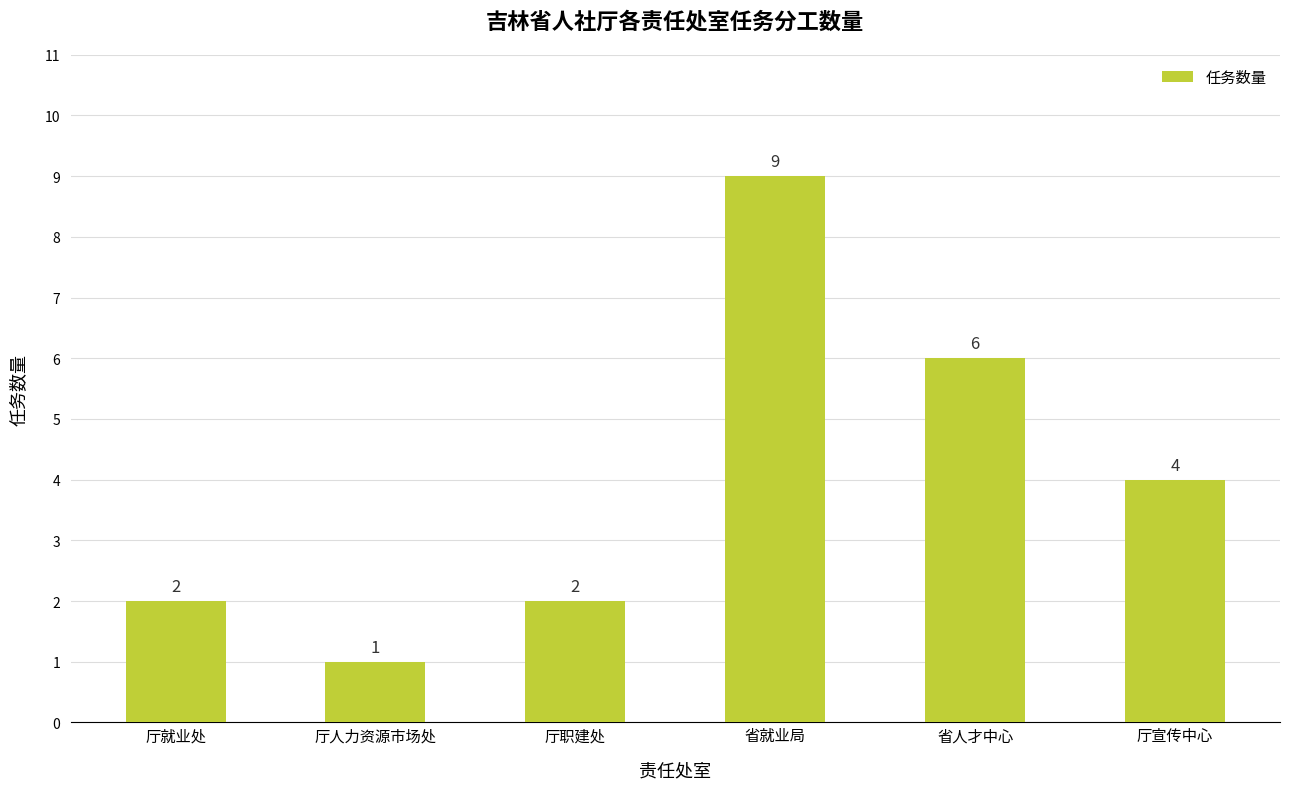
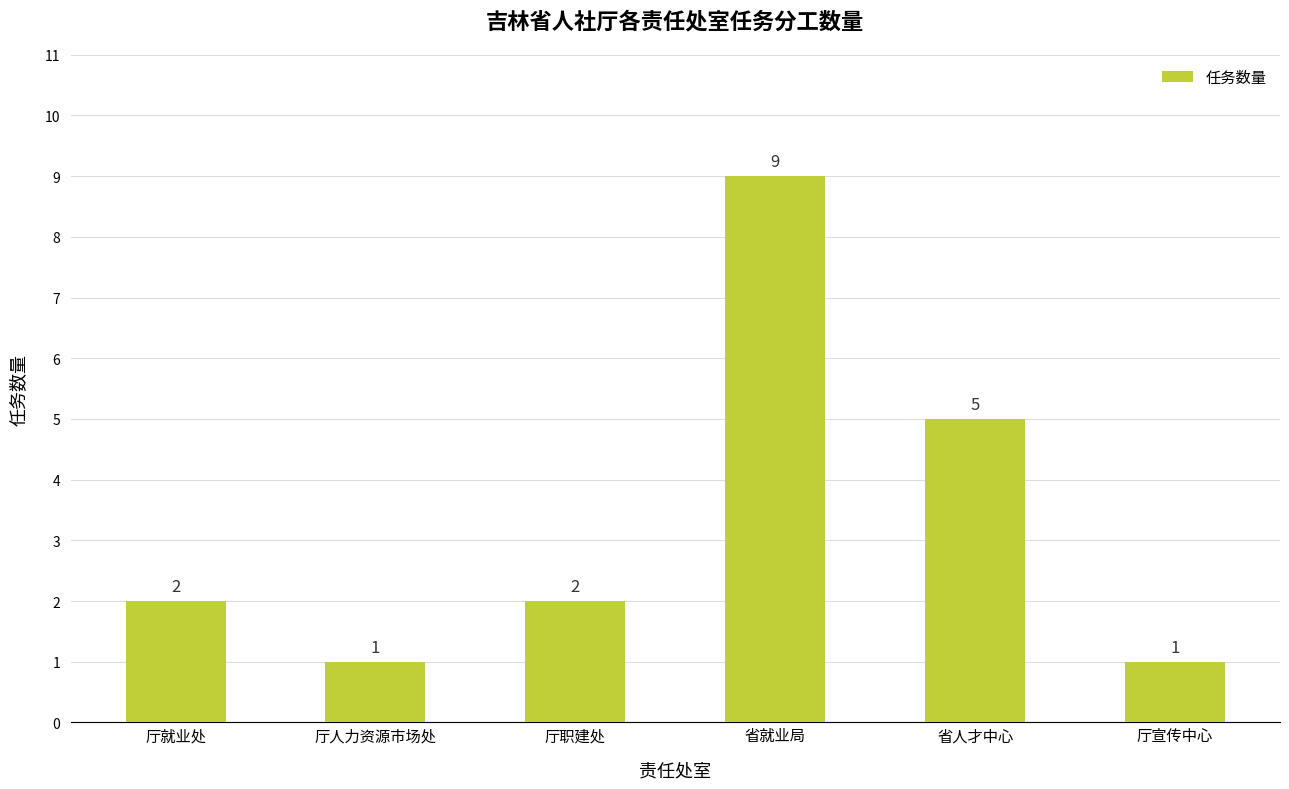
省人才中心: 6 -> 5
厅宣传中心: 4 -> 1
